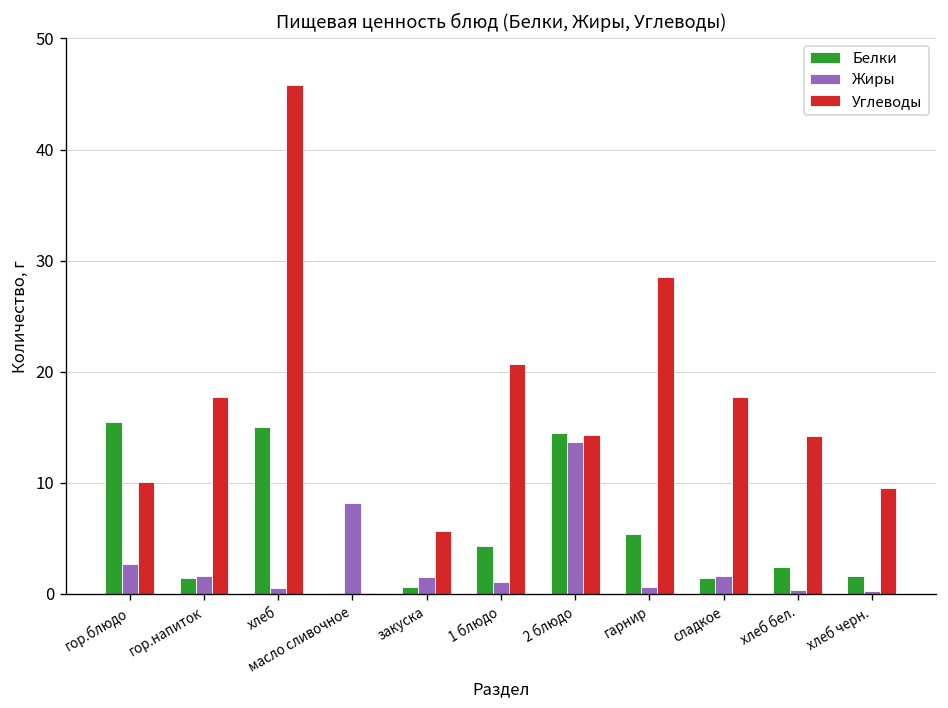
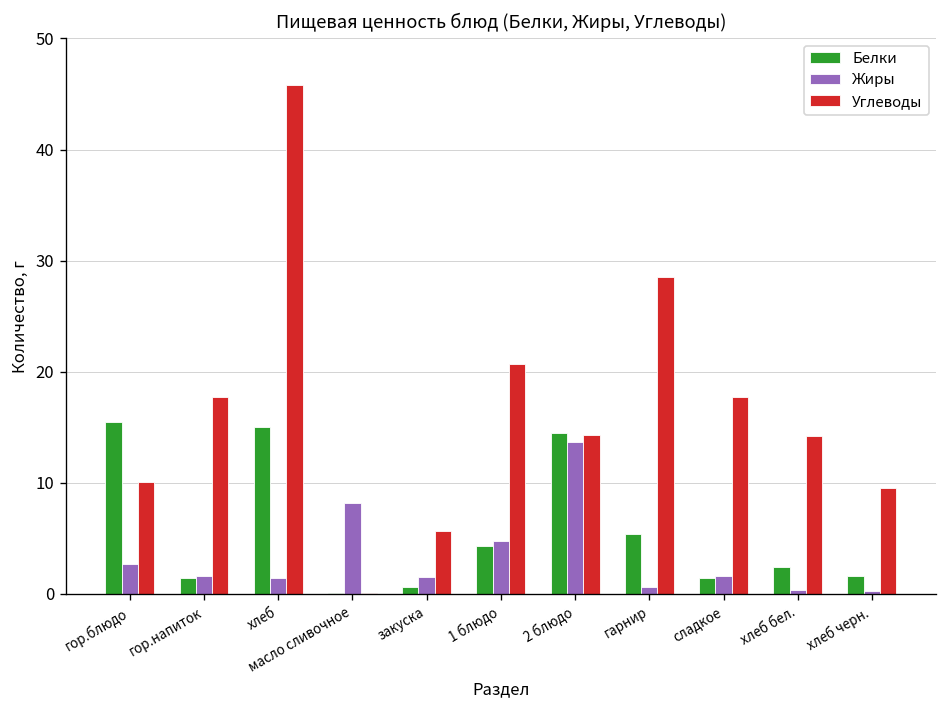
Жиры, хлеб: 0.6 -> 1.5
Жиры, 1 блюдо: 1 -> 5
